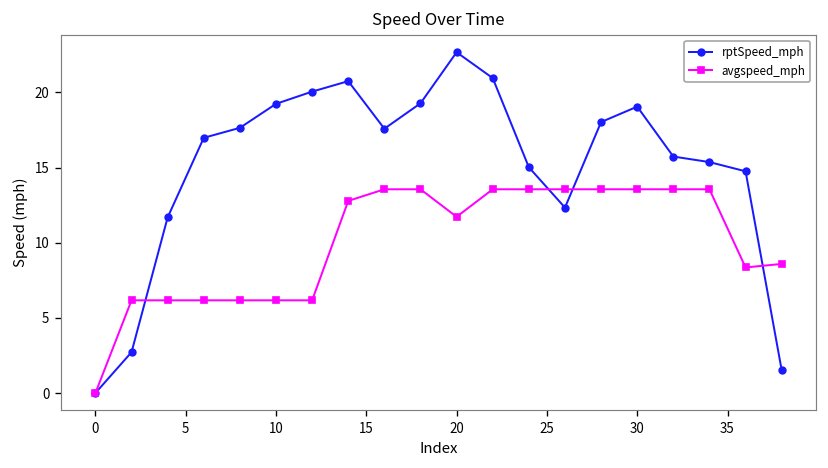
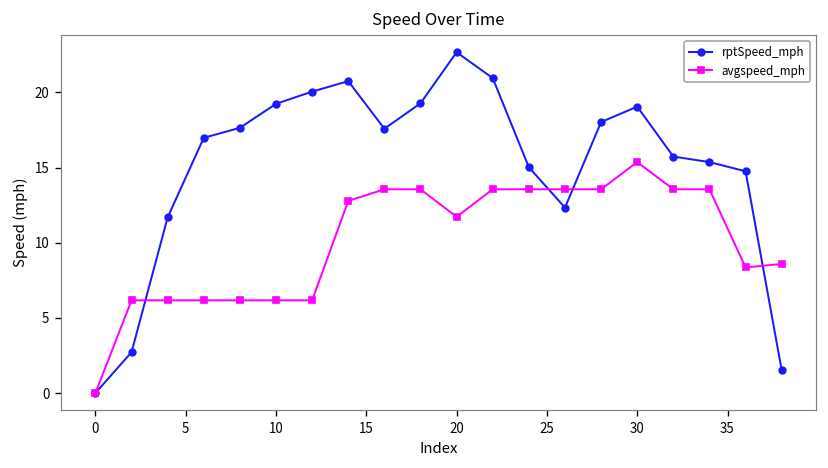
avgspeed_mph, 30: 13.6 -> 15.4
